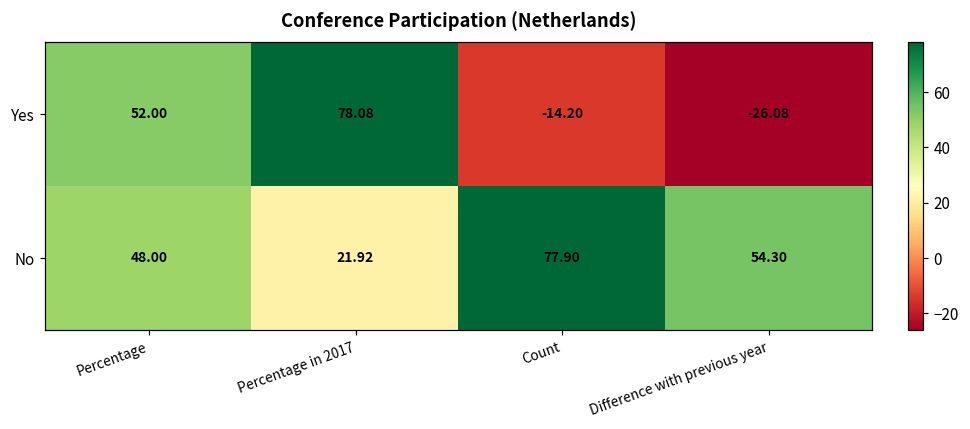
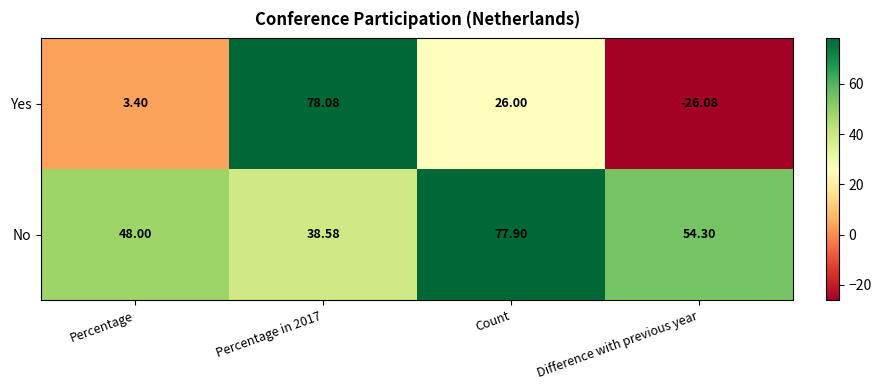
Yes, Percentage: 52.00 -> 3.40
Yes, Count: -14.20 -> 26.00
No, Percentage in 2017: 21.92 -> 38.58
